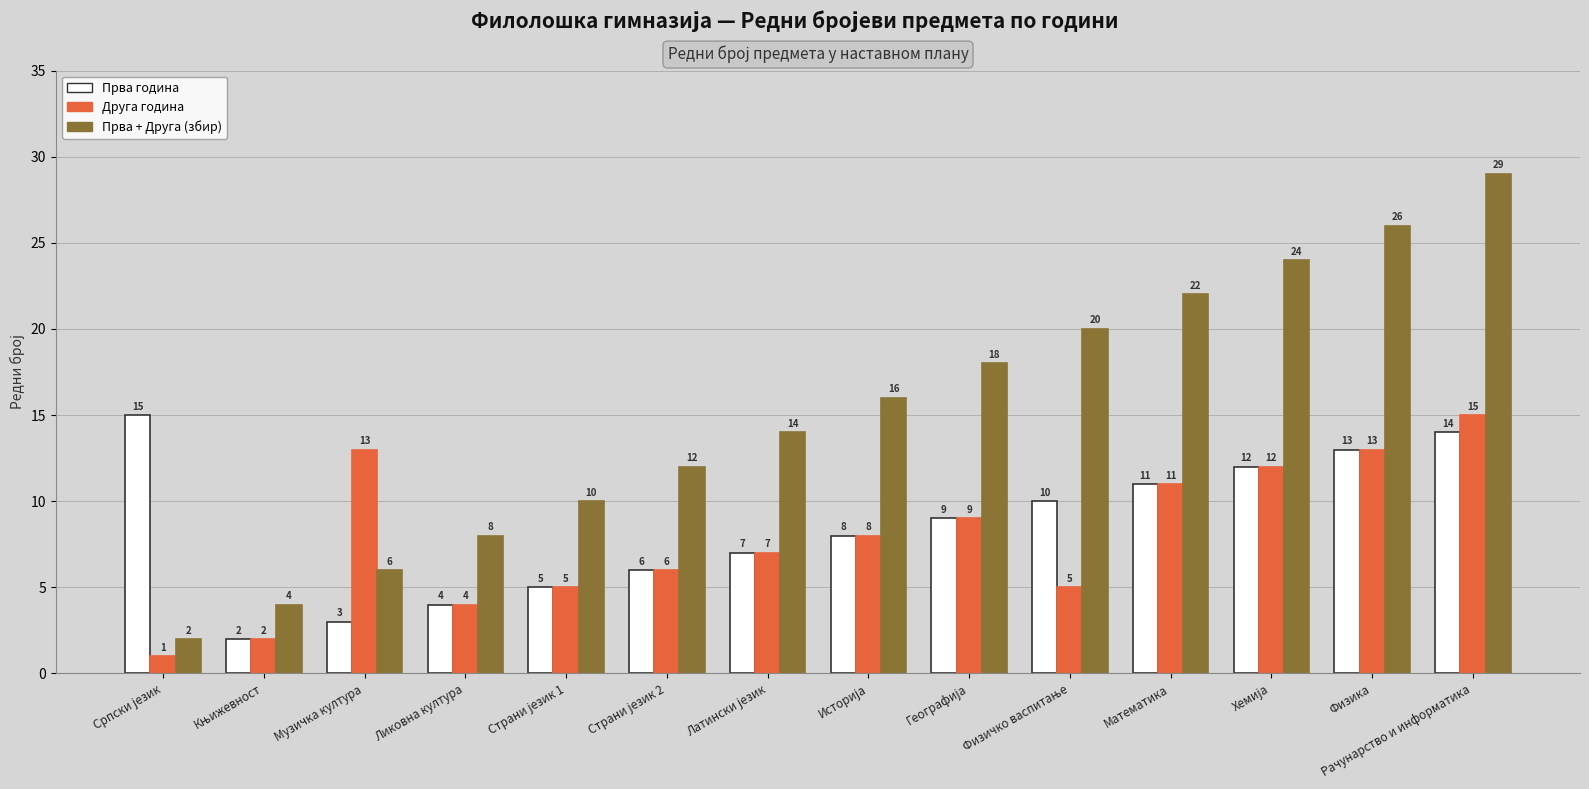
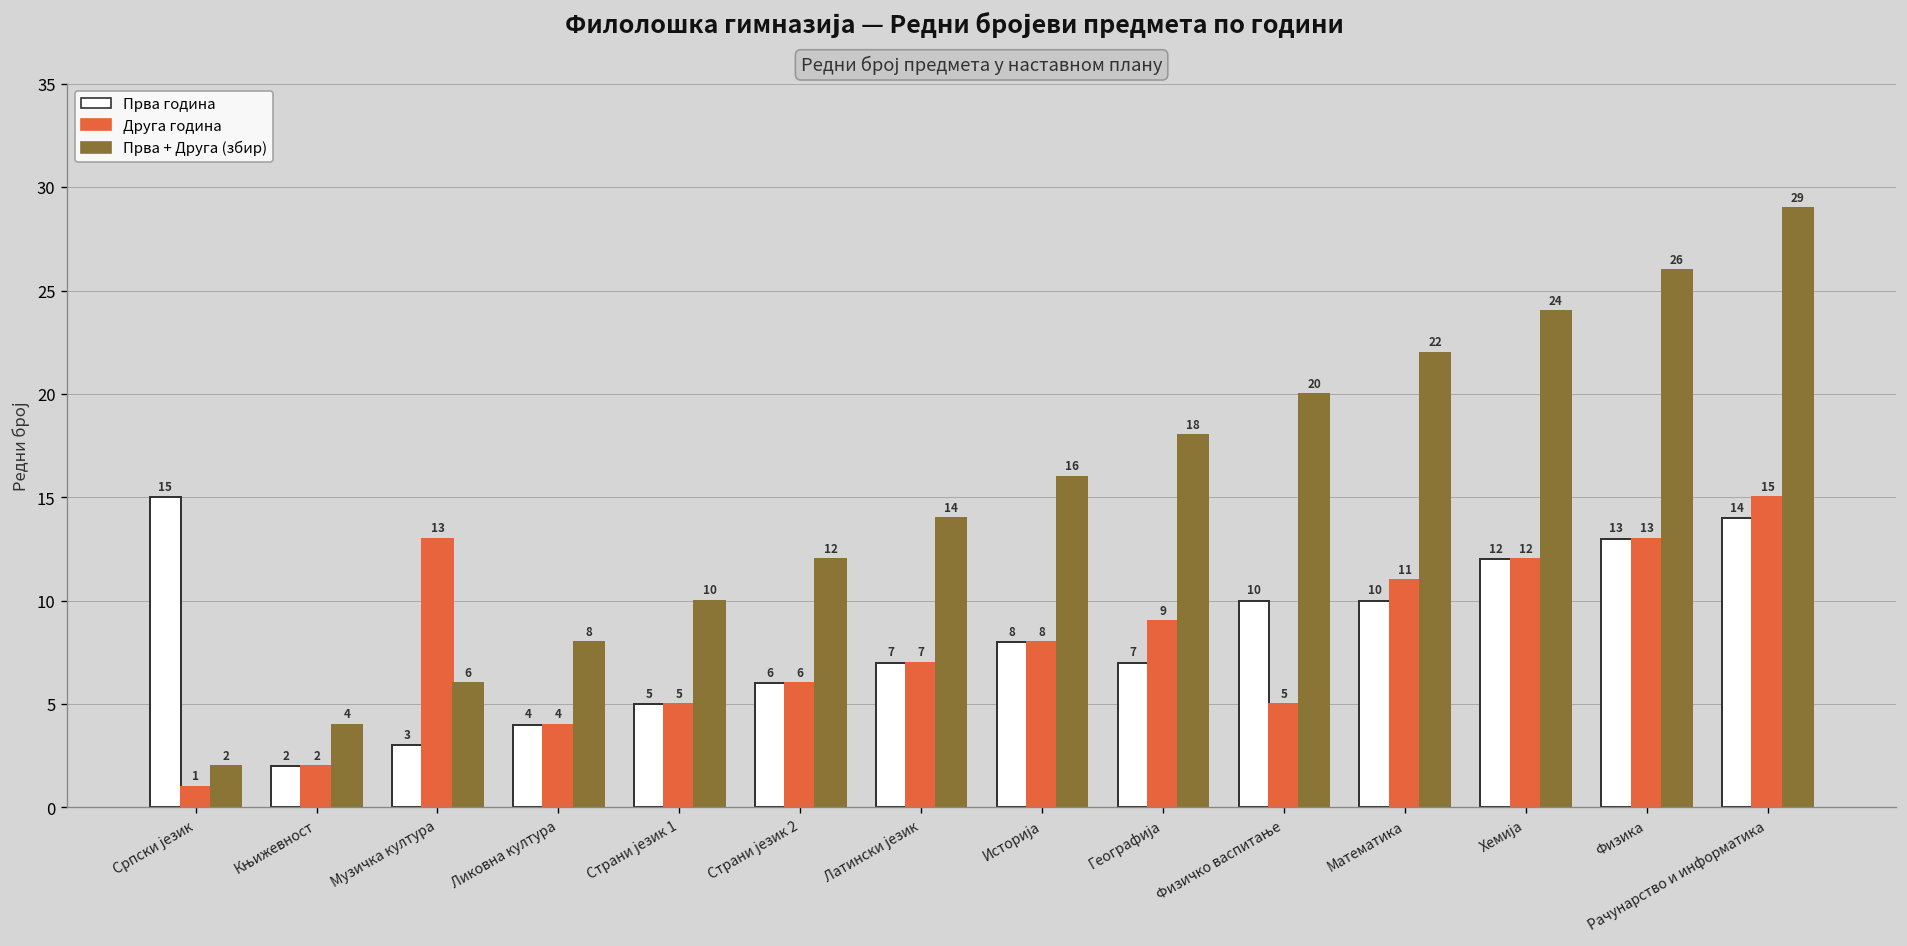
Прва година, Географија: 9 -> 7
Прва година, Математика: 11 -> 10
